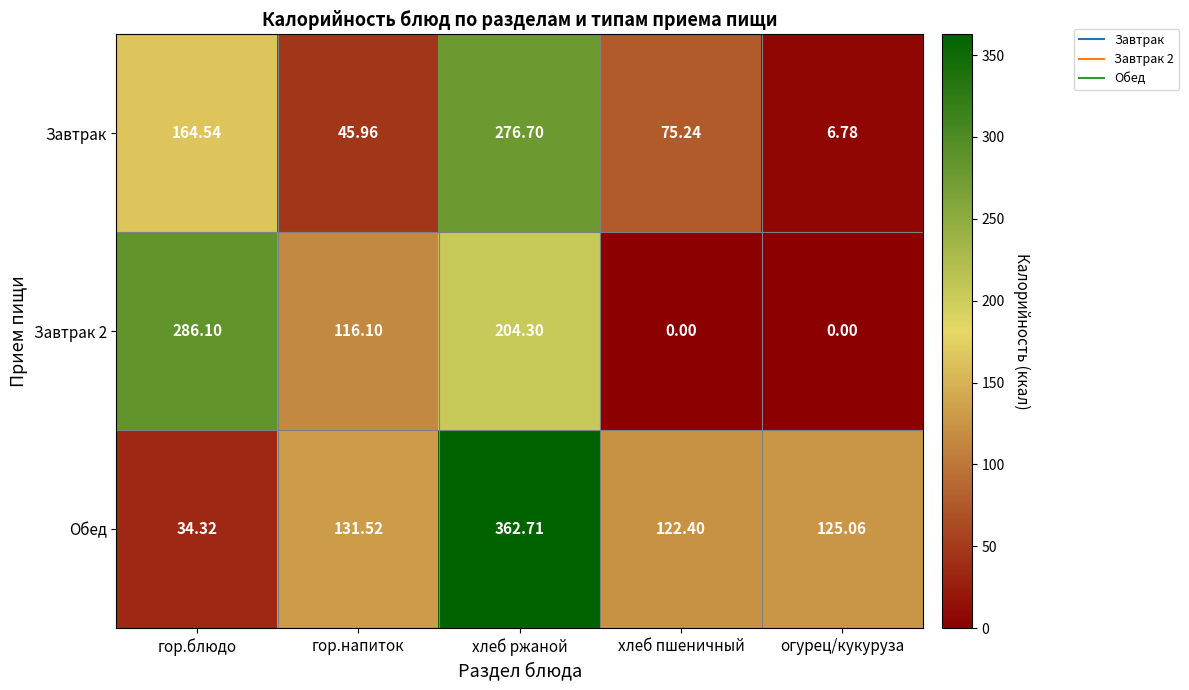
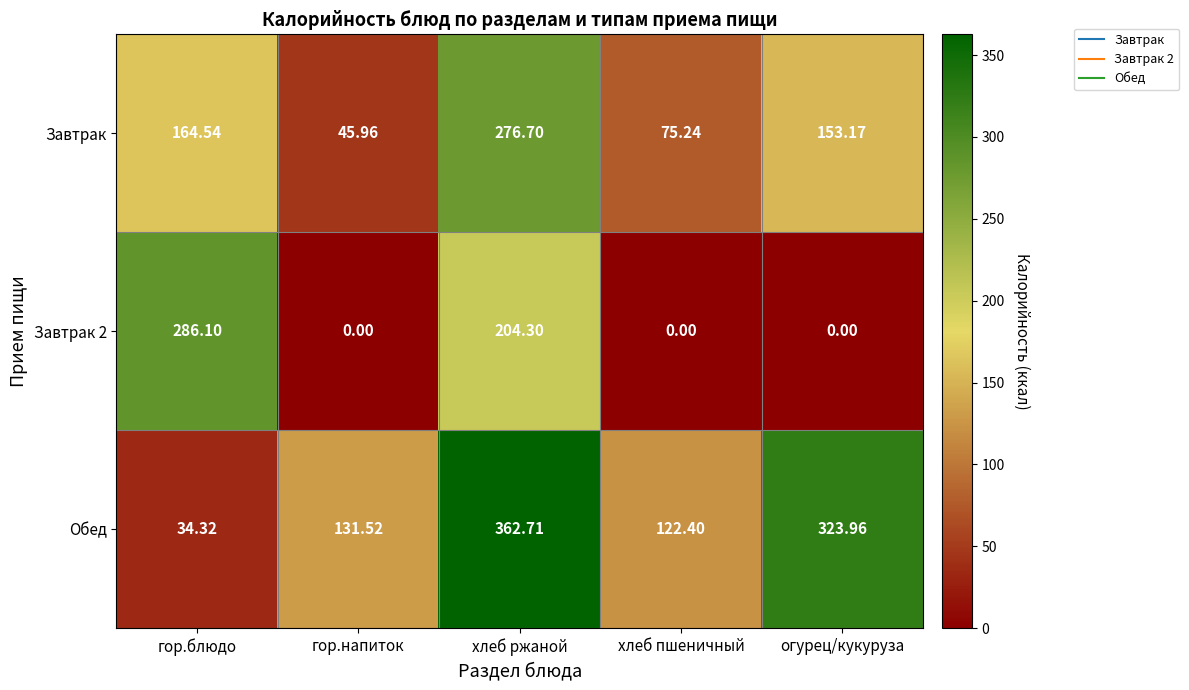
Завтрак, огурец/кукуруза: 6.78 -> 153.17
Завтрак 2, гор.напиток: 116.10 -> 0.00
Обед, огурец/кукуруза: 125.06 -> 323.96
